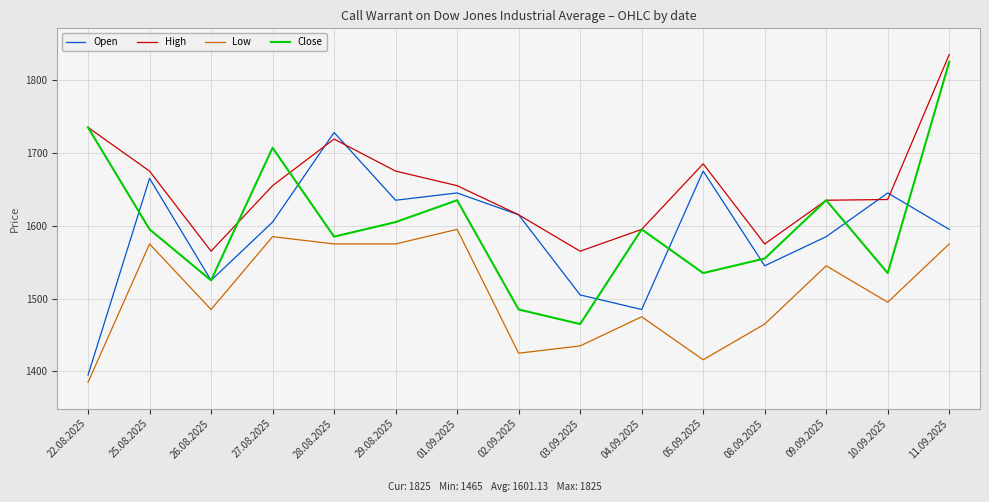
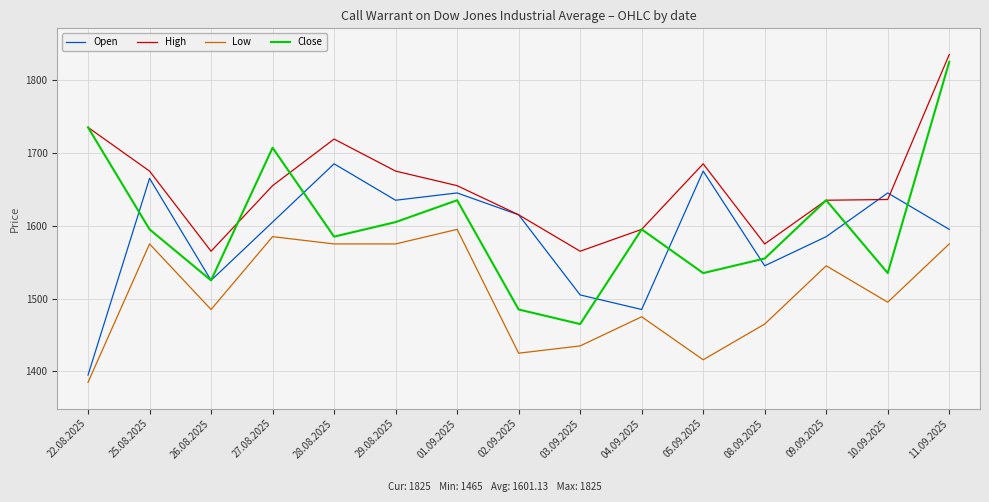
Open, 28.08.2025: 1730 -> 1690
